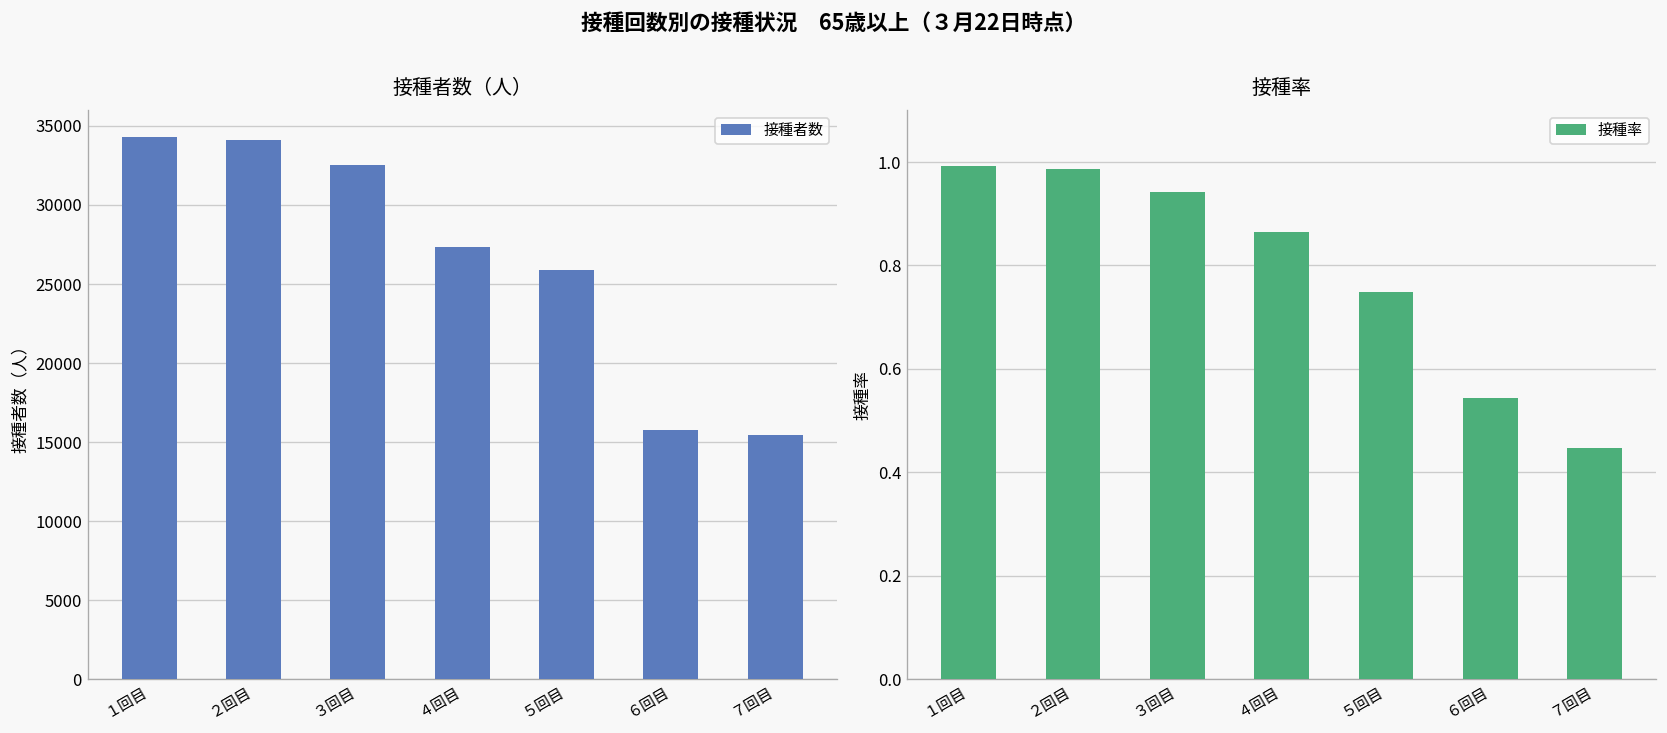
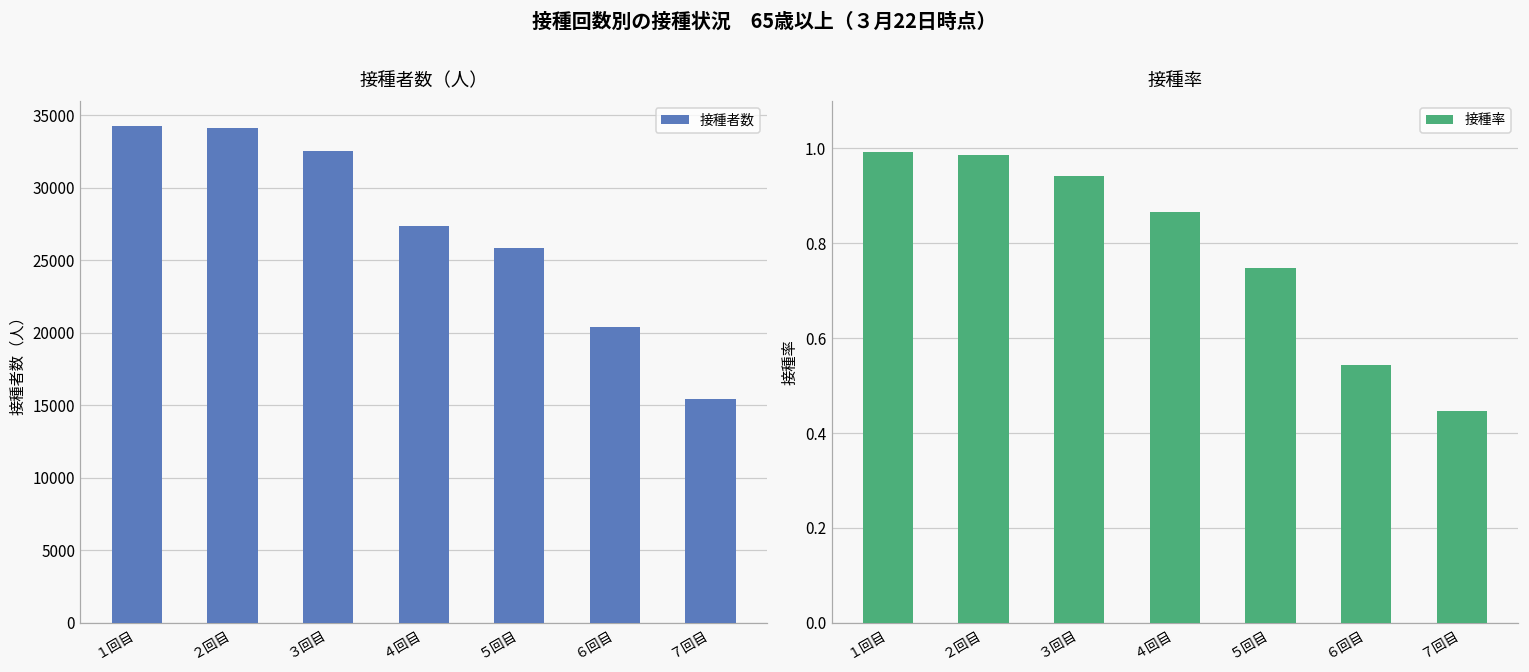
接種者数（人）, ６回目: 15800 -> 20400
